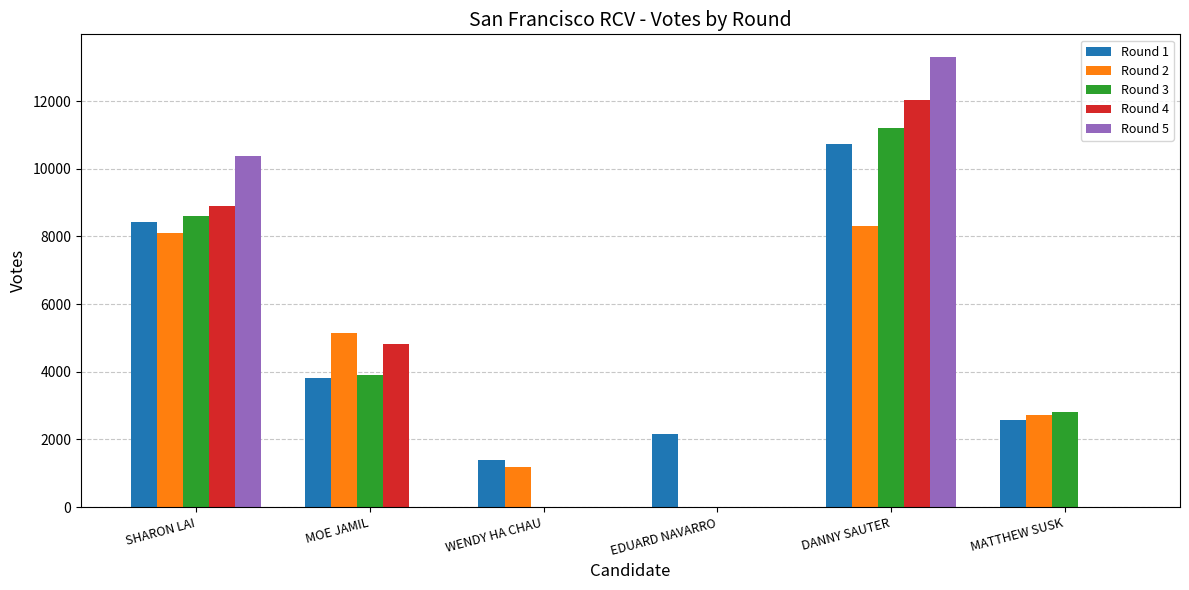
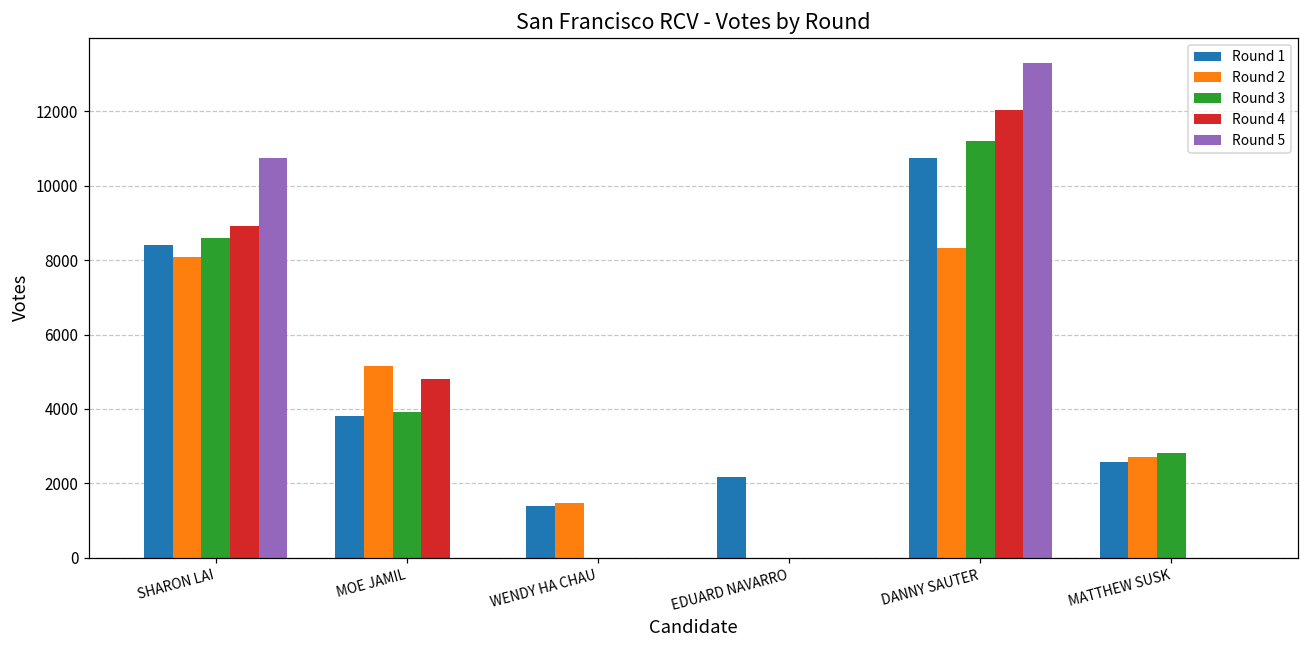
Round 5, SHARON LAI: 10400 -> 10800
Round 2, WENDY HA CHAU: 1200 -> 1500
